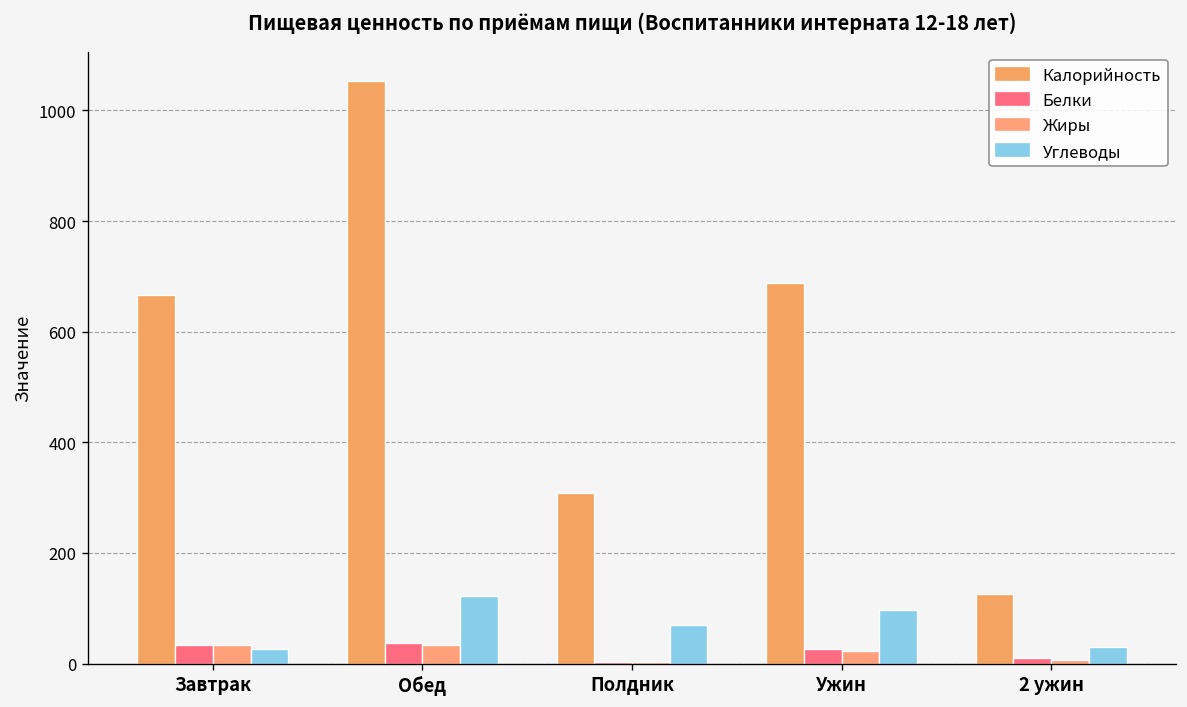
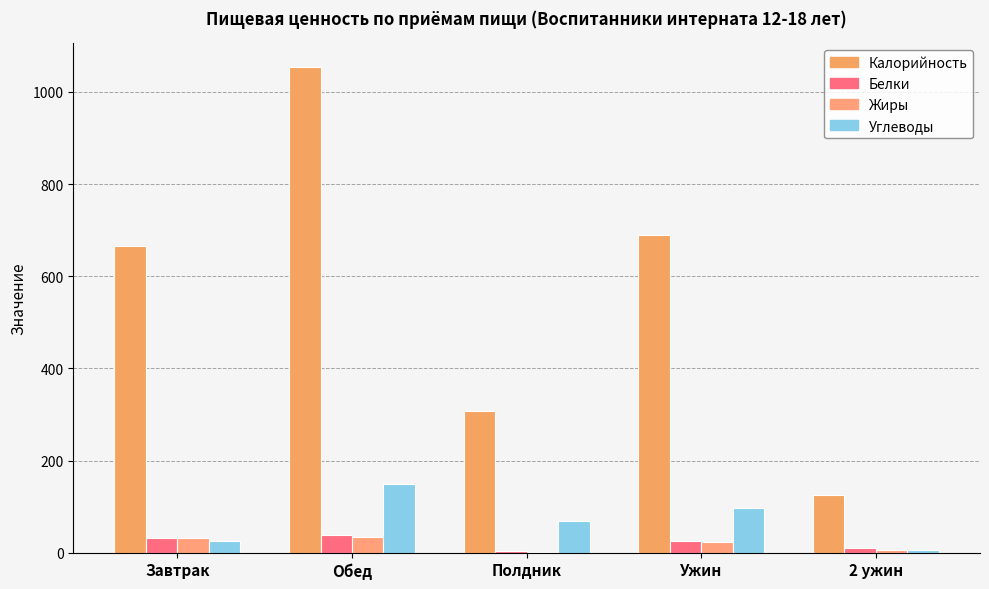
Углеводы, Обед: 120 -> 150
Углеводы, 2 ужин: 30 -> 10
